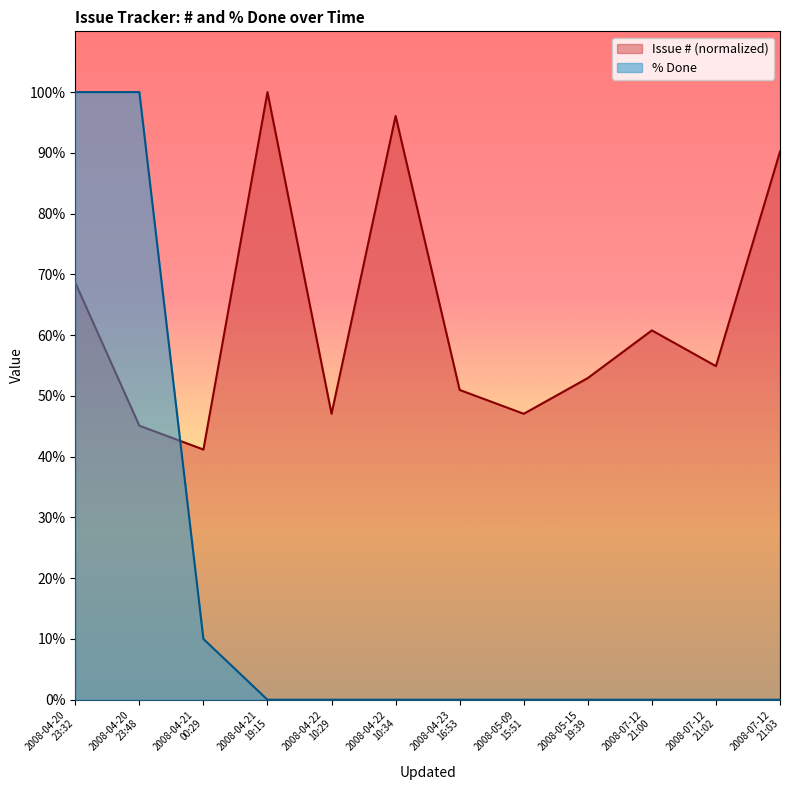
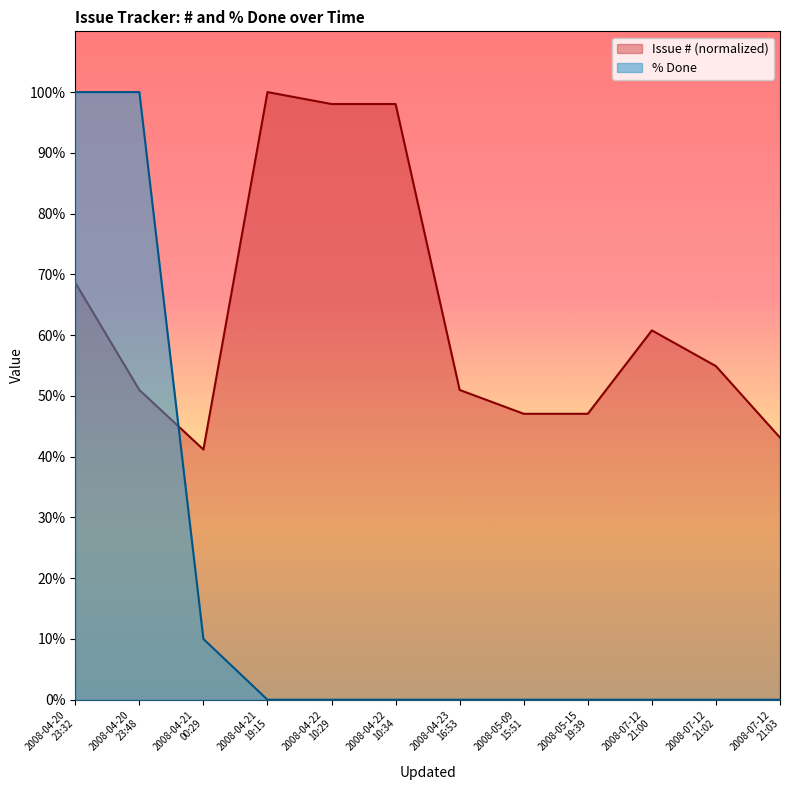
Issue # (normalized), 2008-04-20 23:48: 45% -> 51%
Issue # (normalized), 2008-04-22 10:29: 47% -> 98%
Issue # (normalized), 2008-04-22 10:34: 96% -> 98%
Issue # (normalized), 2008-05-15 19:39: 53% -> 47%
Issue # (normalized), 2008-07-12 21:03: 90% -> 43%
